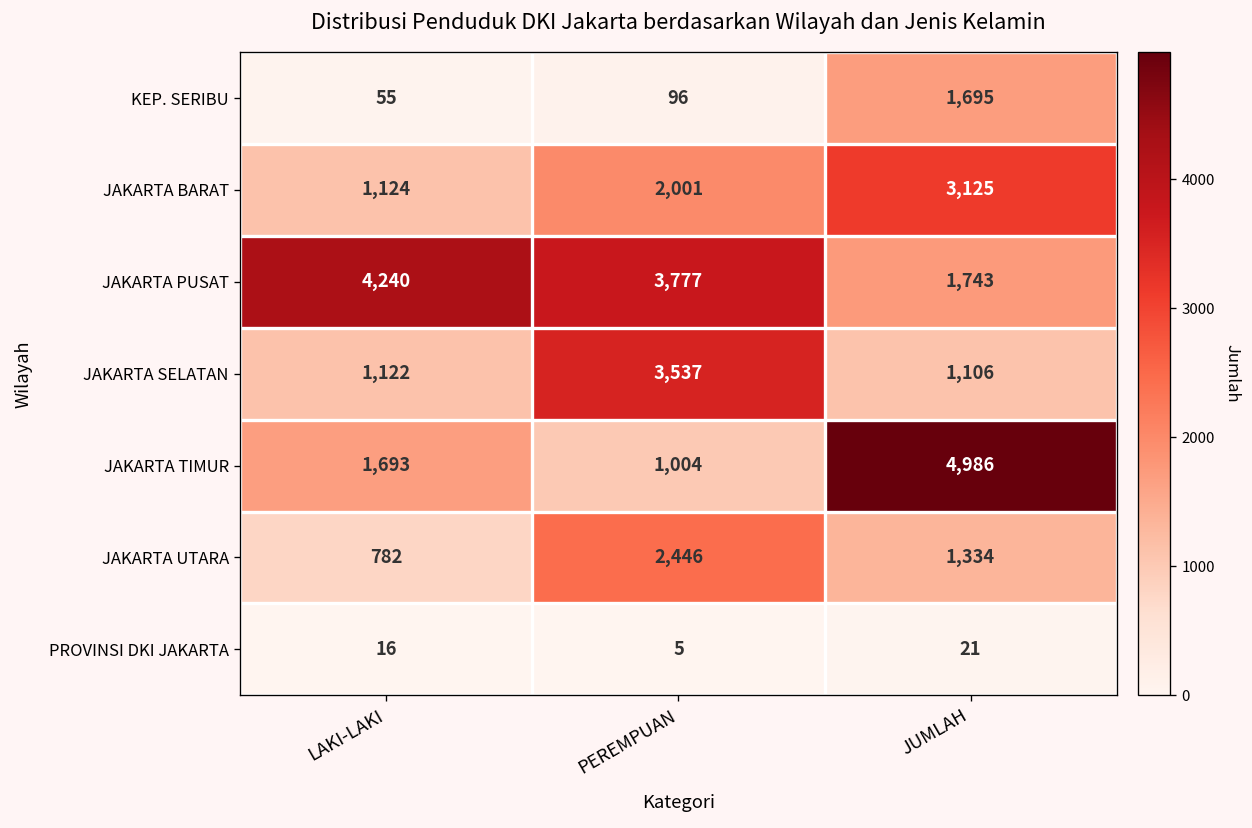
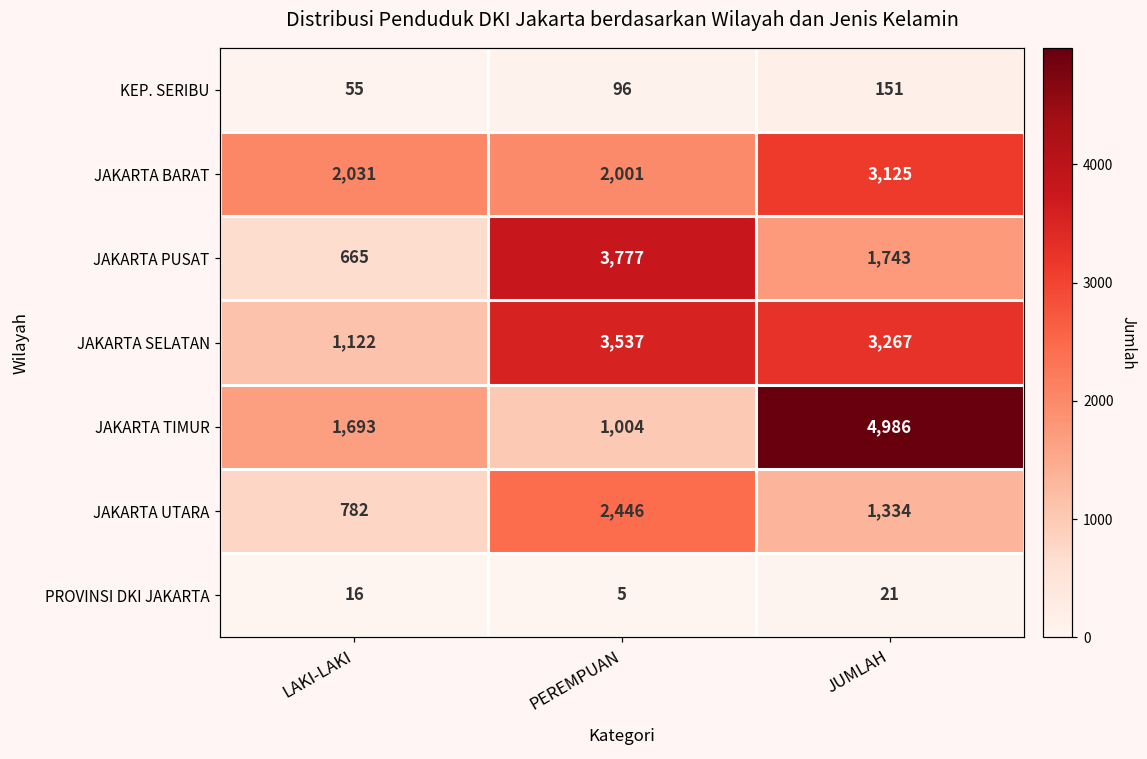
KEP. SERIBU, JUMLAH: 1,695 -> 151
JAKARTA BARAT, LAKI-LAKI: 1,124 -> 2,031
JAKARTA PUSAT, LAKI-LAKI: 4,240 -> 665
JAKARTA SELATAN, JUMLAH: 1,106 -> 3,267
